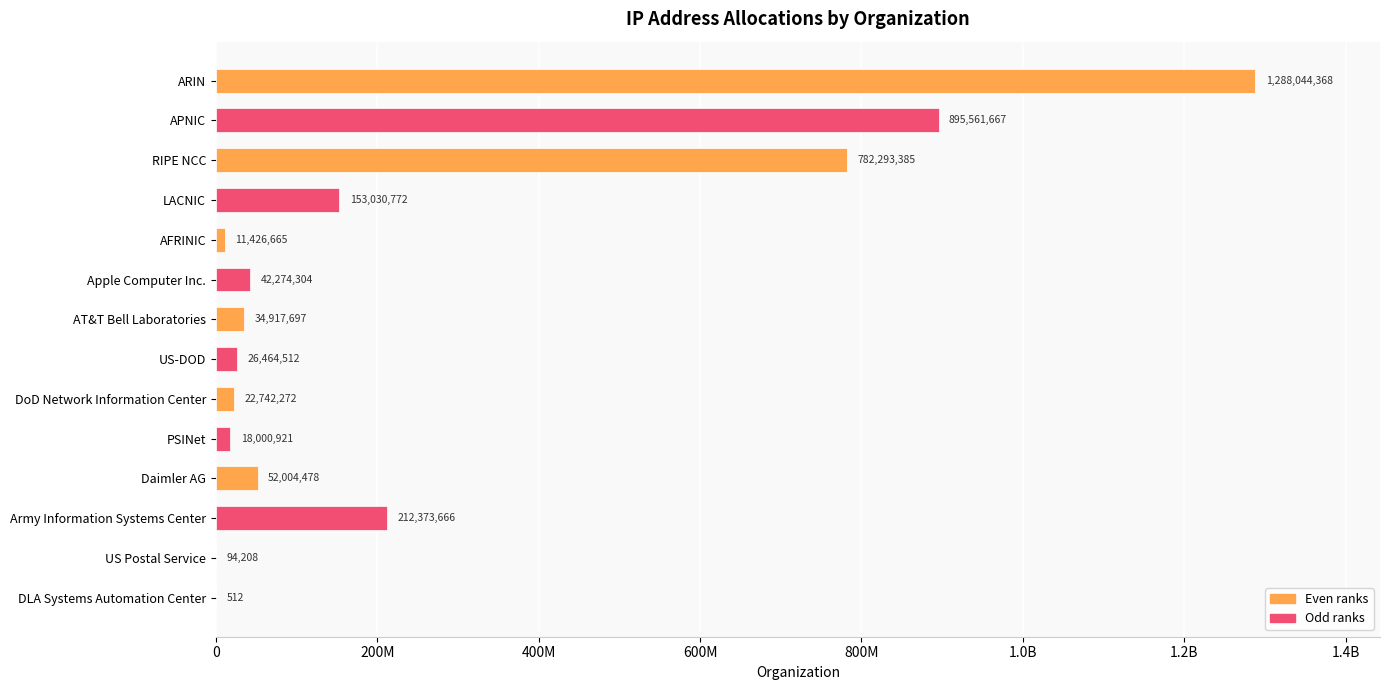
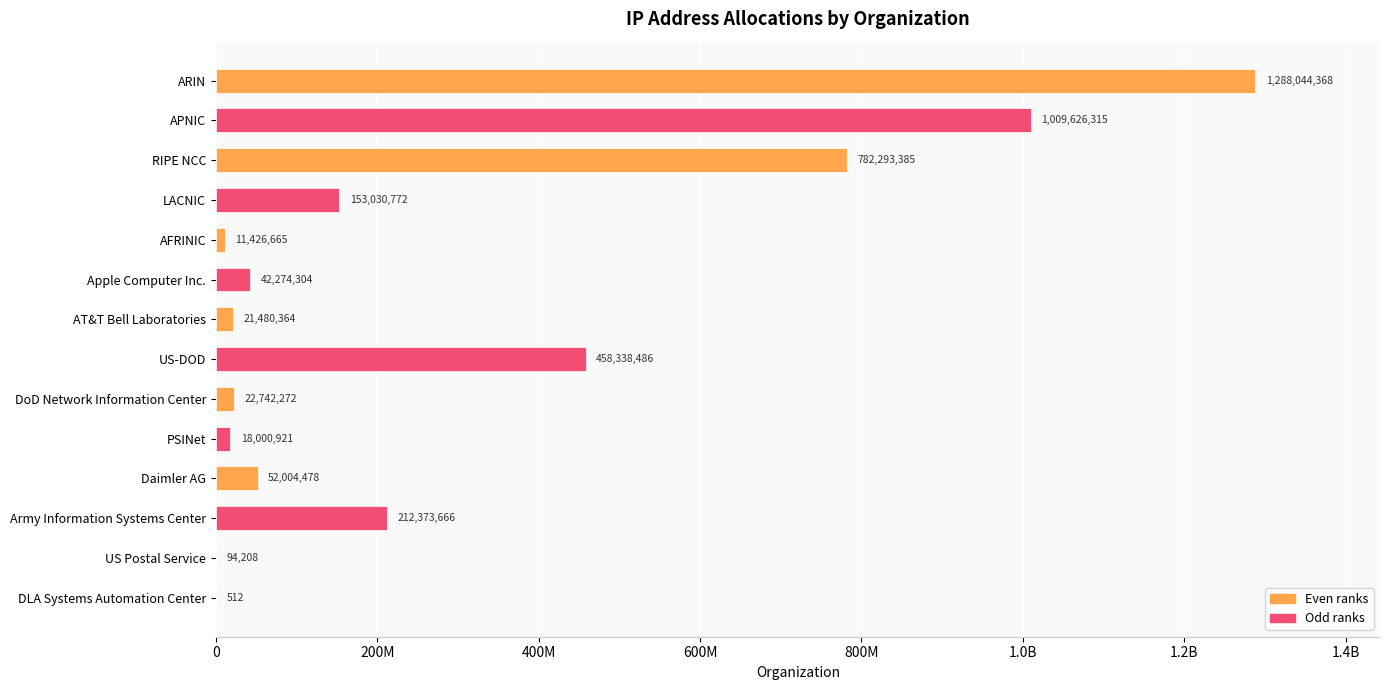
APNIC: 895,561,667 -> 1,009,626,315
AT&T Bell Laboratories: 34,917,697 -> 21,480,364
US-DOD: 26,464,512 -> 458,338,486
